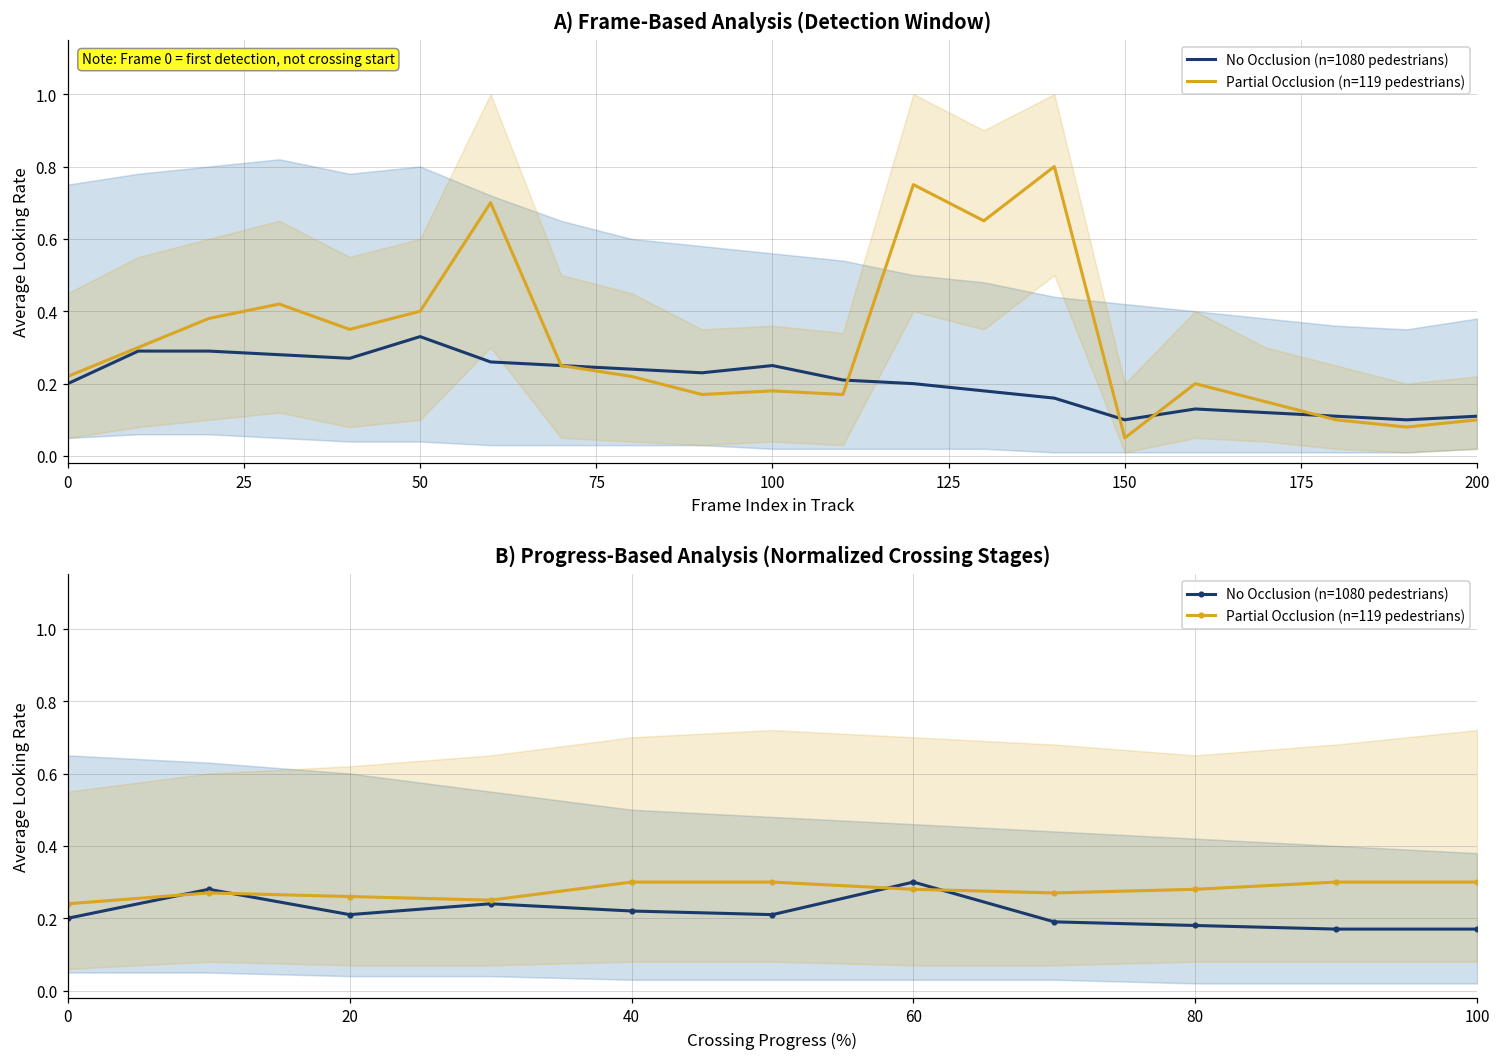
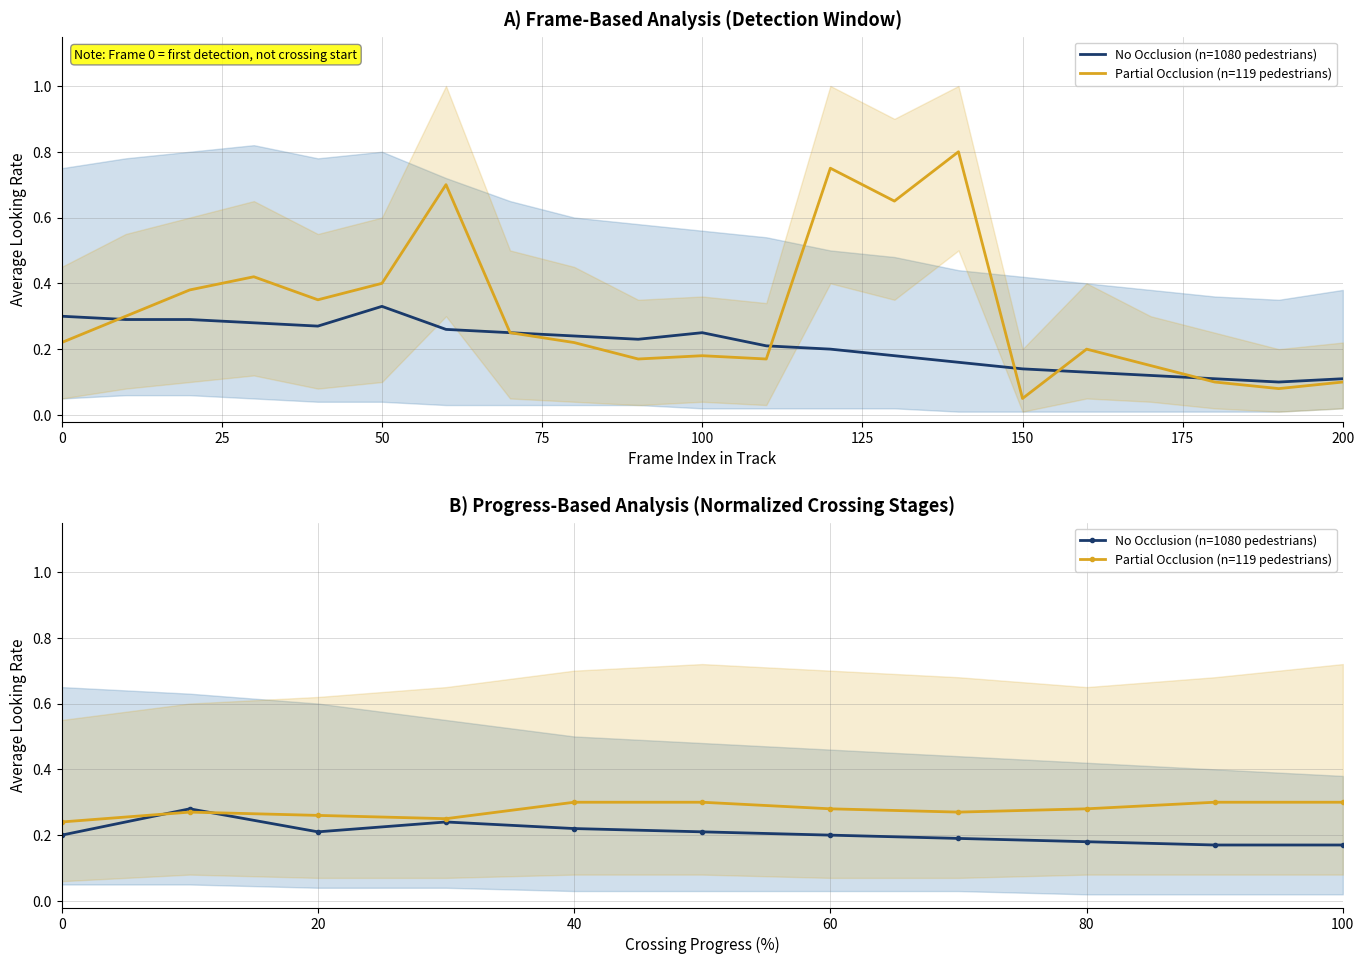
A) Frame-Based Analysis (Detection Window), No Occlusion (n=1080 pedestrians), 0: 0.2 -> 0.3
A) Frame-Based Analysis (Detection Window), No Occlusion (n=1080 pedestrians), 150: 0.10 -> 0.14
B) Progress-Based Analysis (Normalized Crossing Stages), No Occlusion (n=1080 pedestrians), 60: 0.3 -> 0.2
